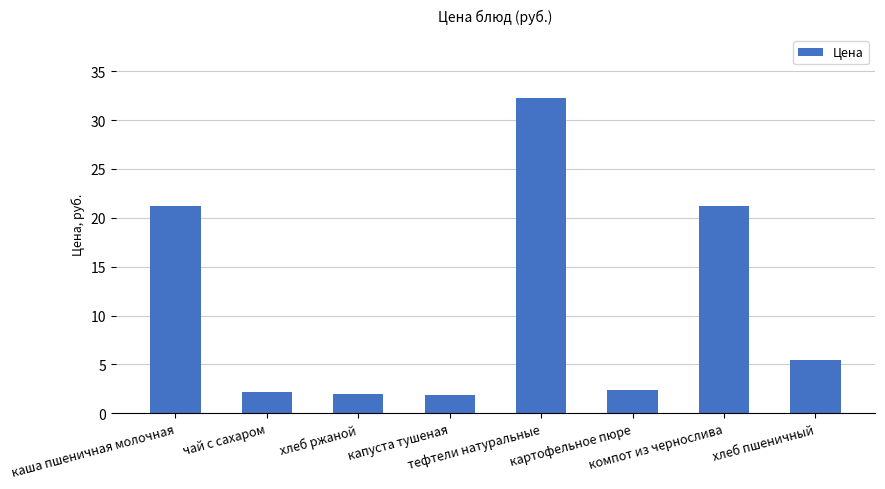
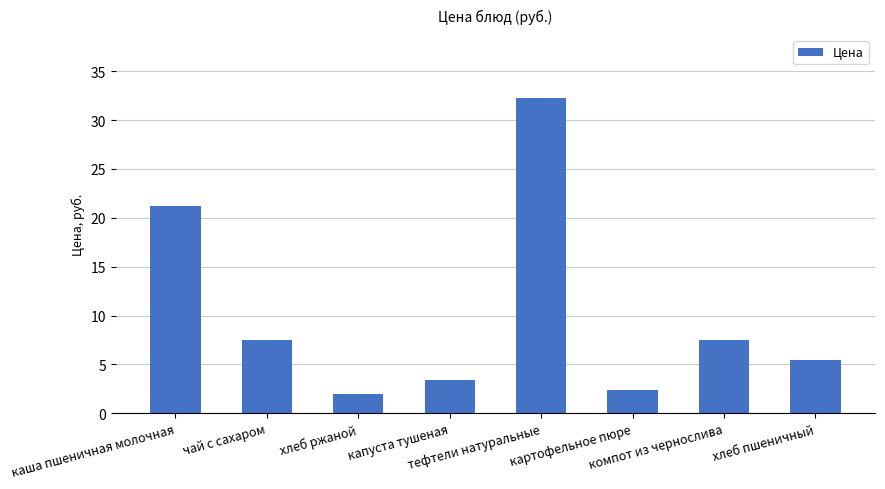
чай с сахаром: 2 -> 8
капуста тушеная: 2 -> 3
компот из чернослива: 21 -> 7
